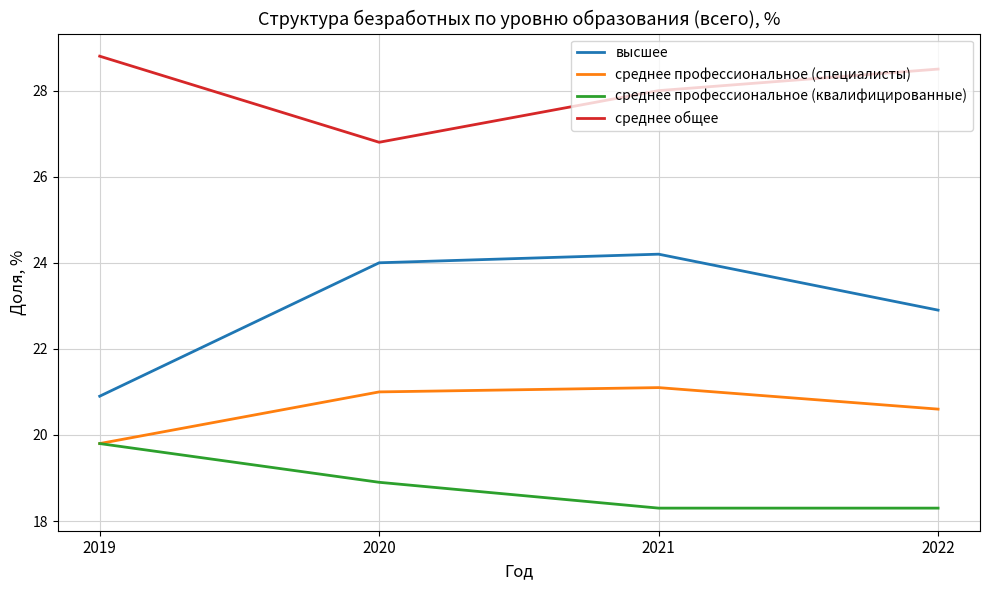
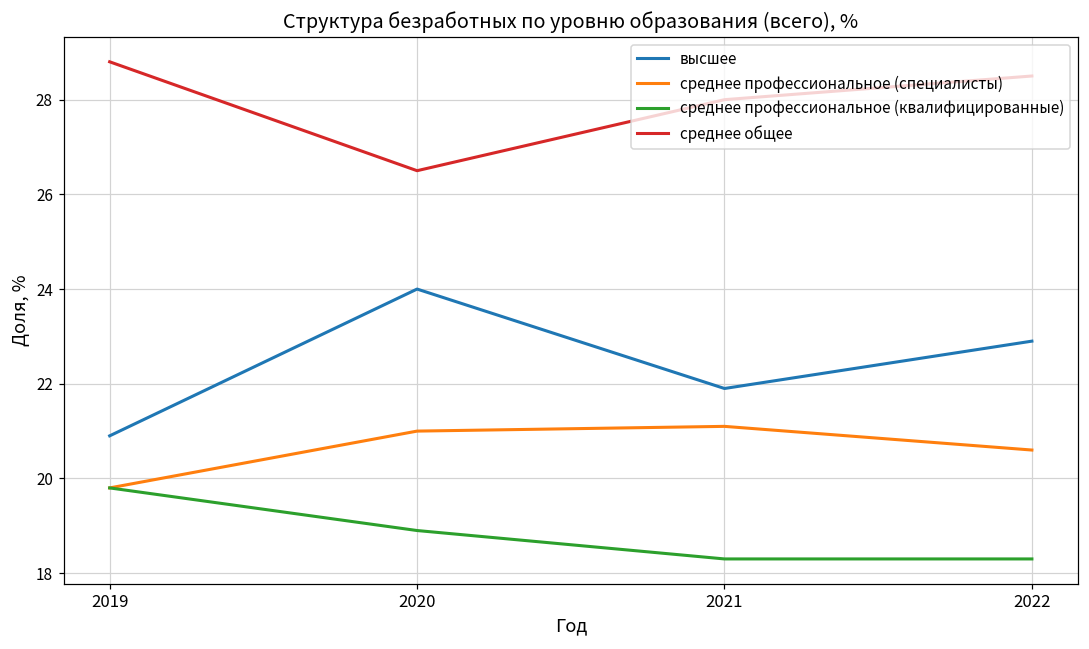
среднее общее, 2020: 26.8 -> 26.5
высшее, 2021: 24.2 -> 21.9
